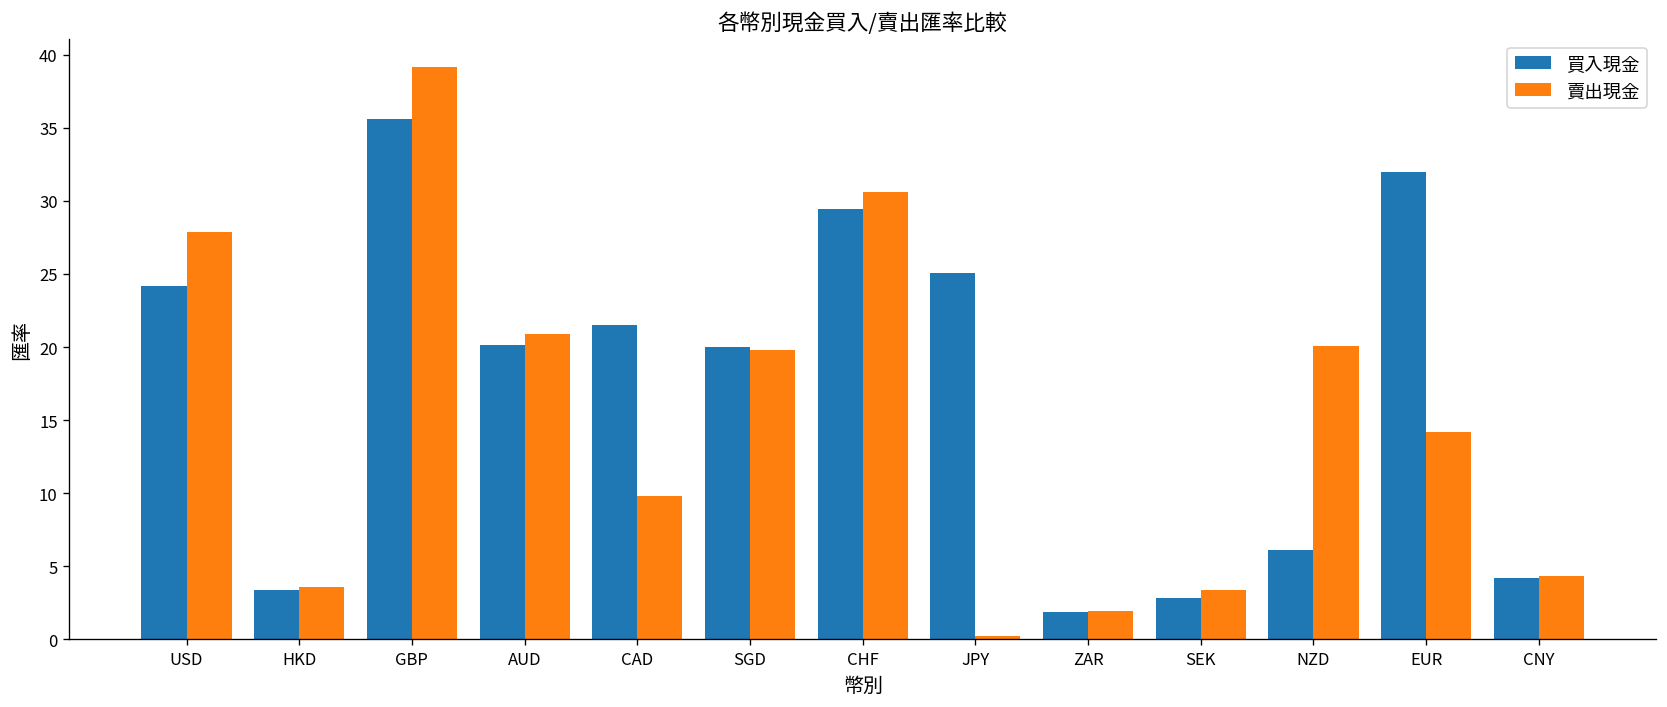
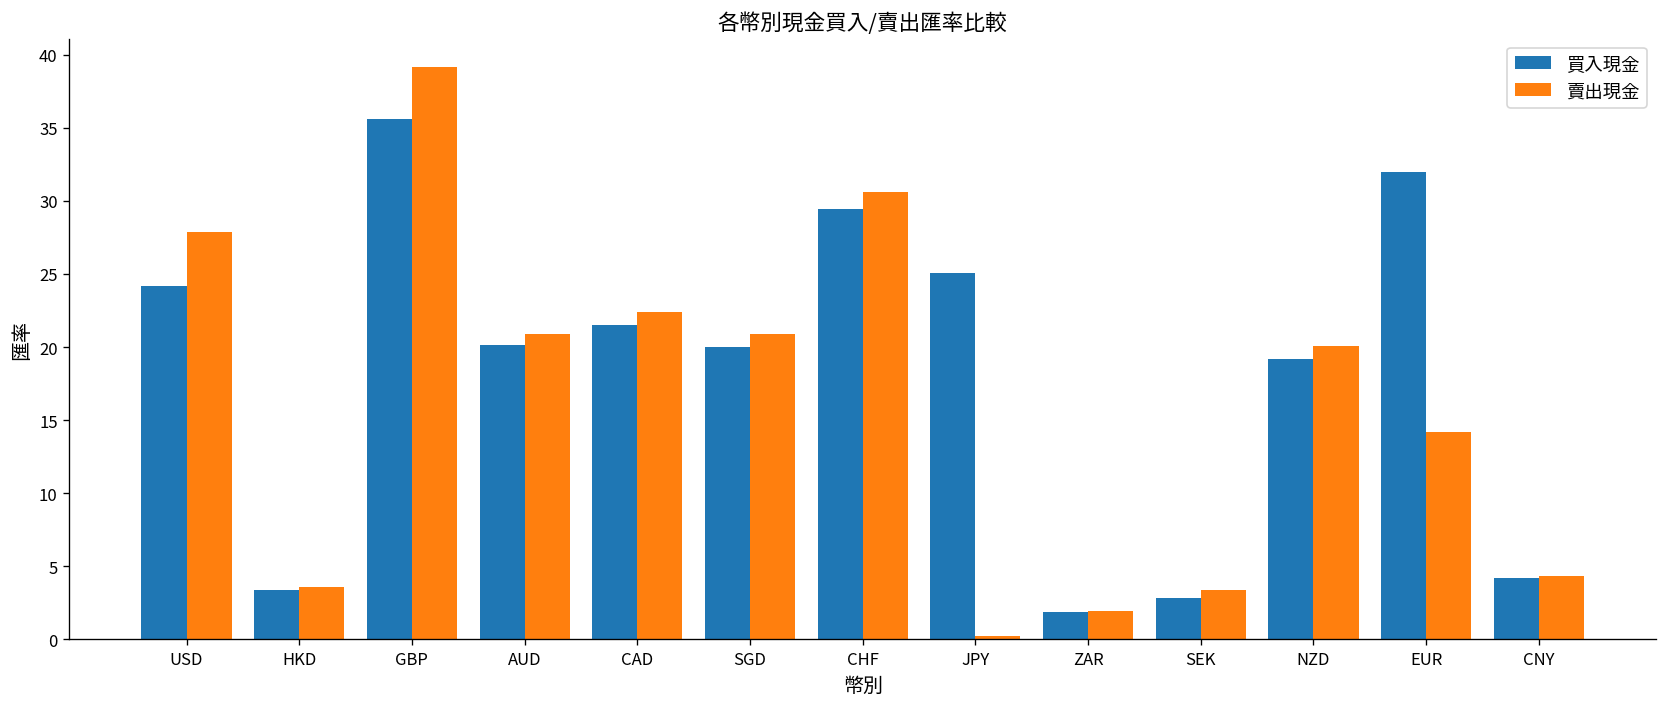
賣出現金, CAD: 9.8 -> 22.4
賣出現金, SGD: 19.8 -> 20.9
買入現金, NZD: 6.1 -> 19.2
